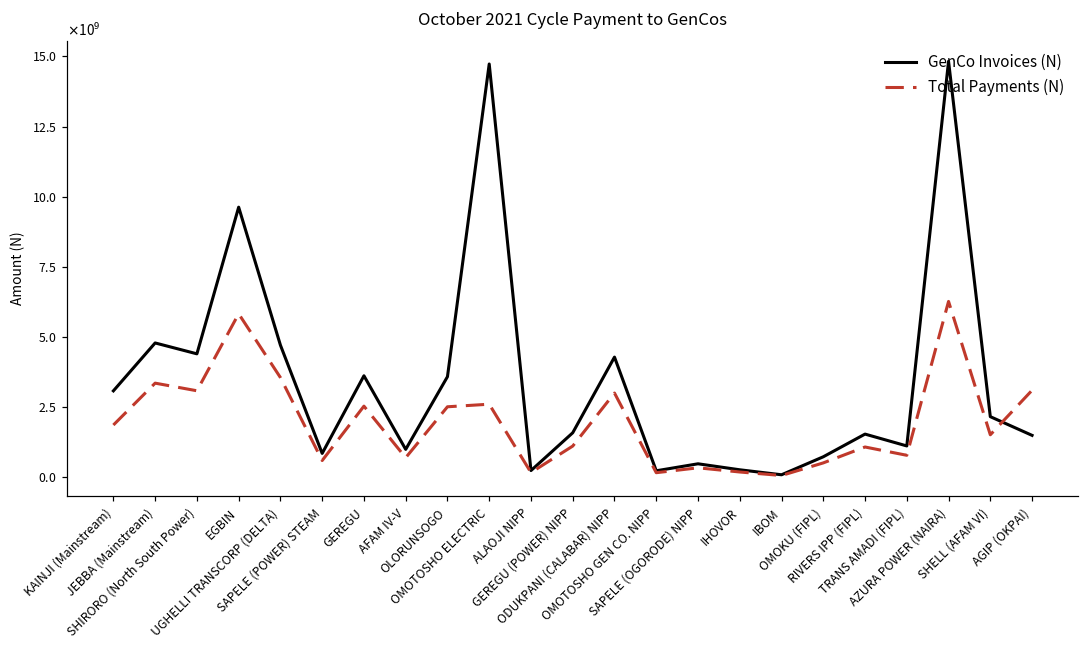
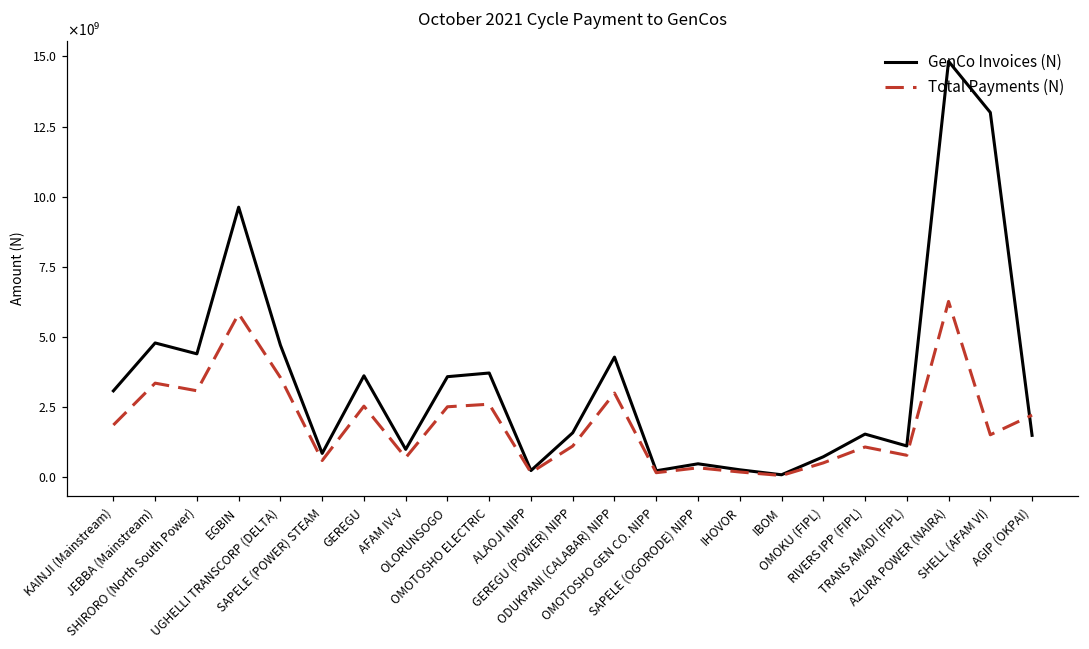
GenCo Invoices (N), OMOTOSHO ELECTRIC: 14700000000 -> 3700000000
GenCo Invoices (N), SHELL (AFAM VI): 2200000000 -> 13000000000
Total Payments (N), AGIP (OKPAI): 3100000000 -> 2200000000
